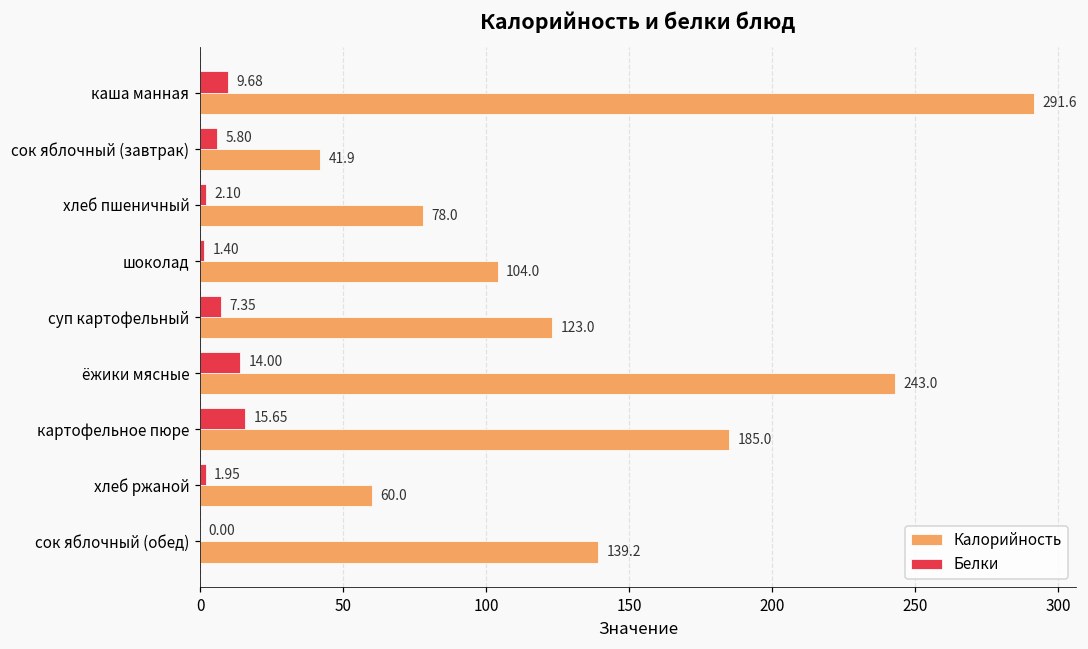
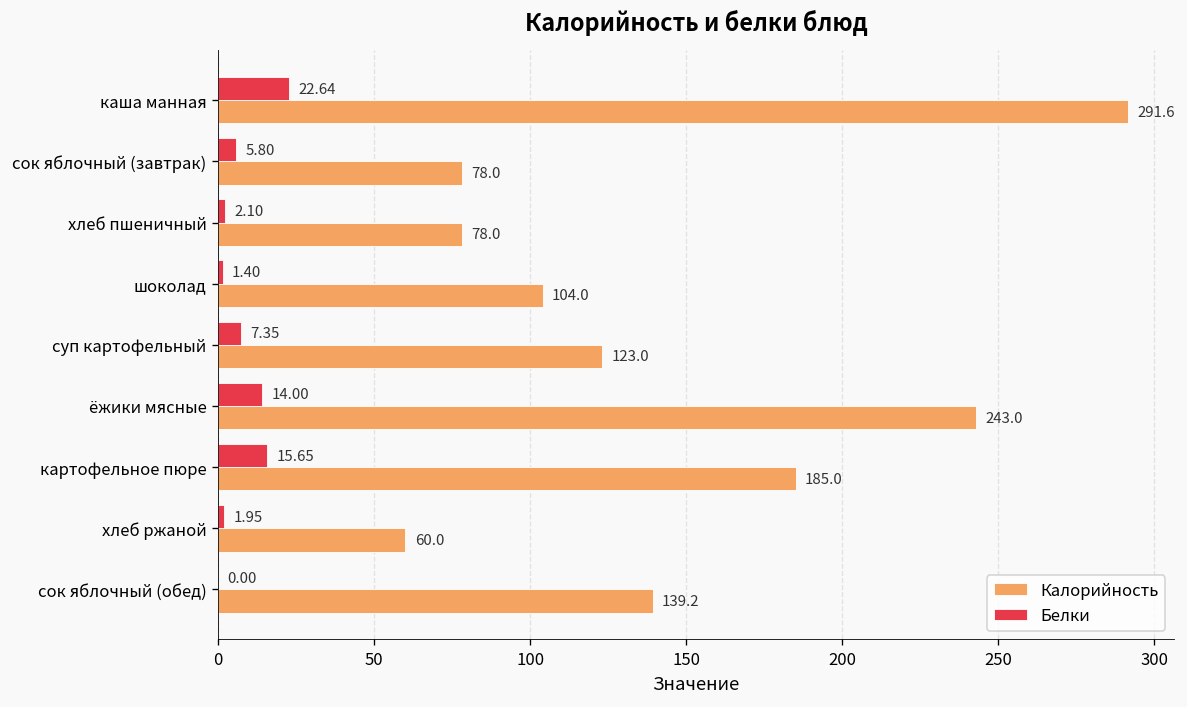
Белки, каша манная: 9.68 -> 22.64
Калорийность, сок яблочный (завтрак): 41.9 -> 78.0
